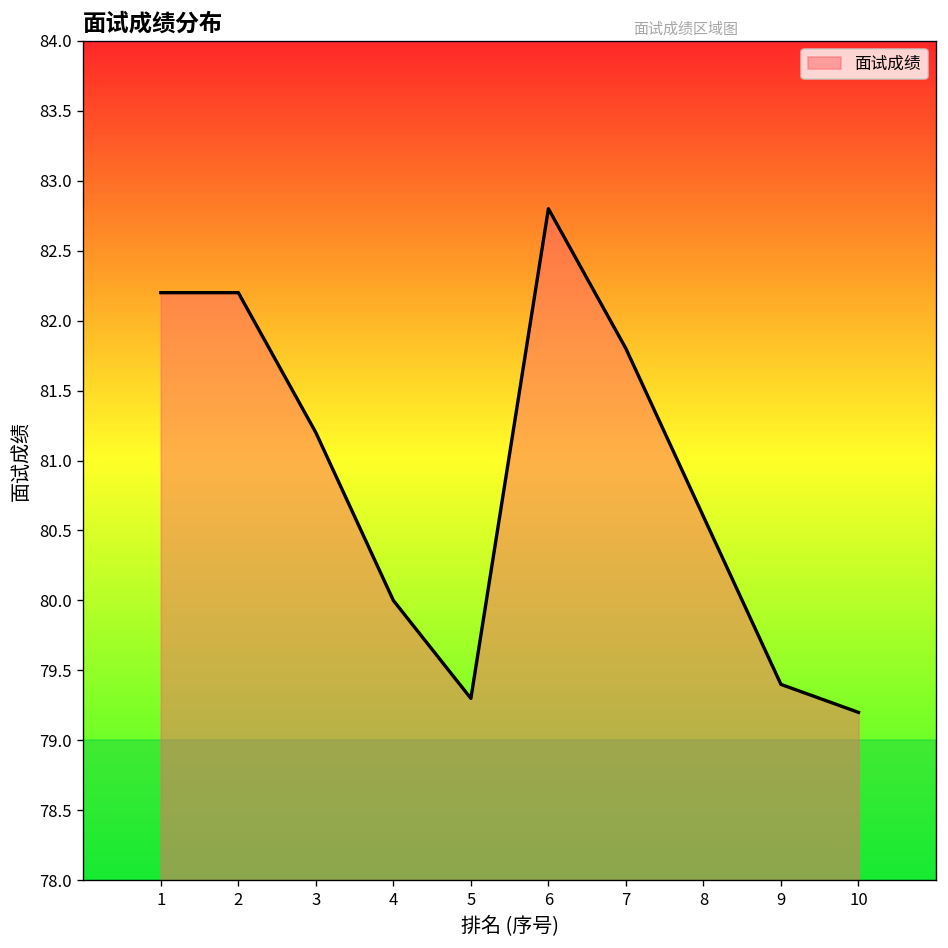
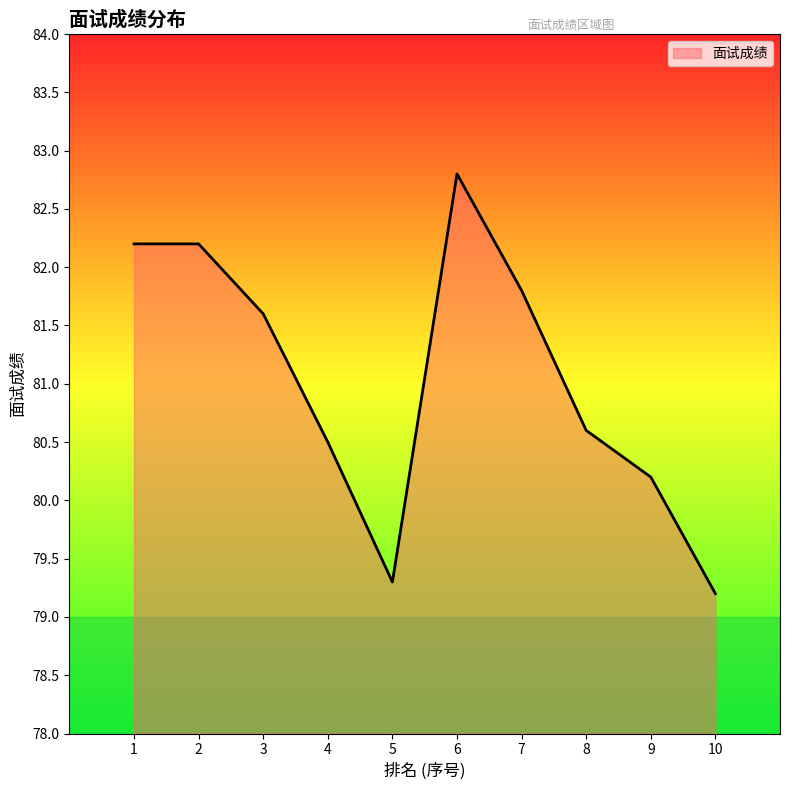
3: 81.2 -> 81.6
4: 80.0 -> 80.5
9: 79.4 -> 80.2
